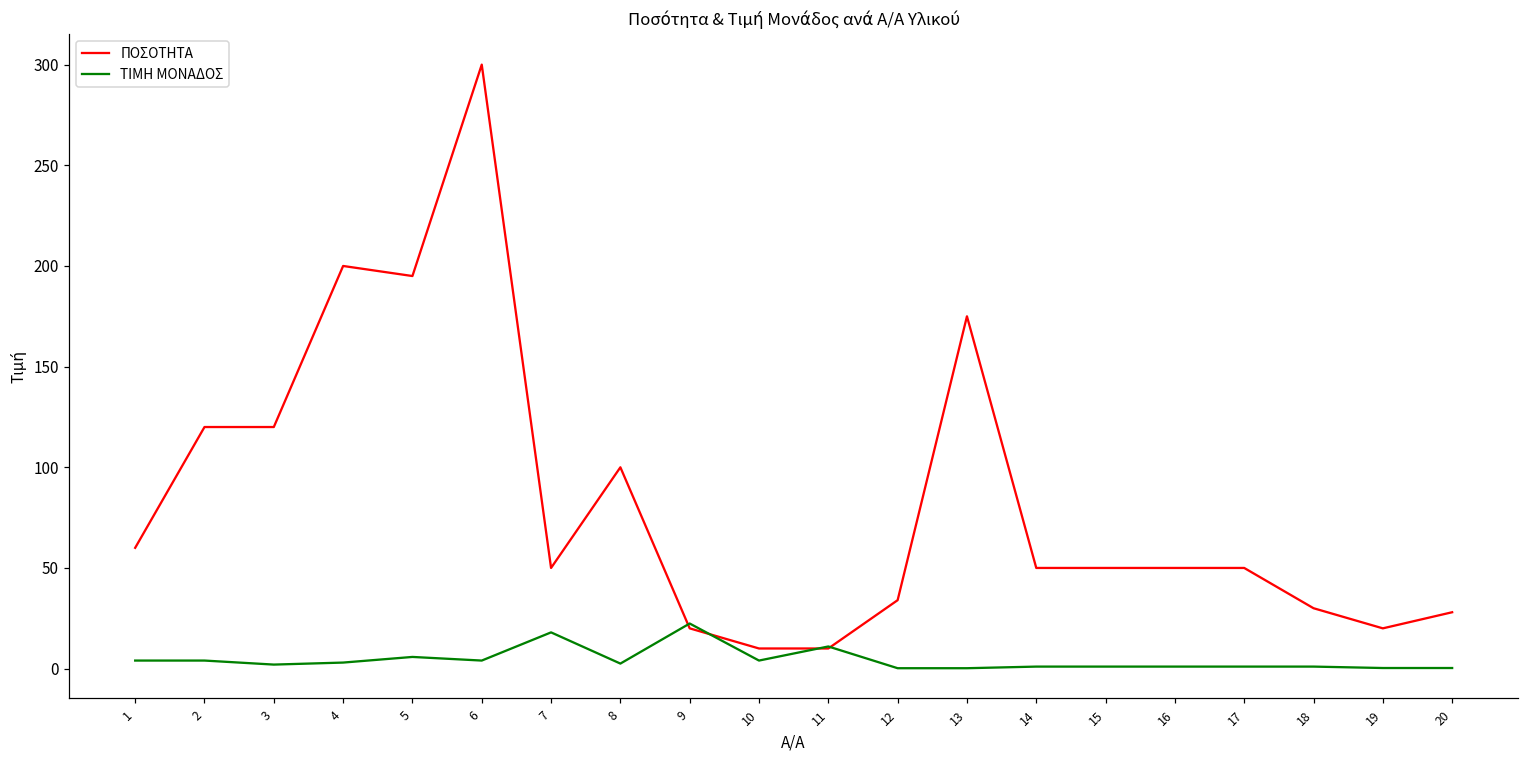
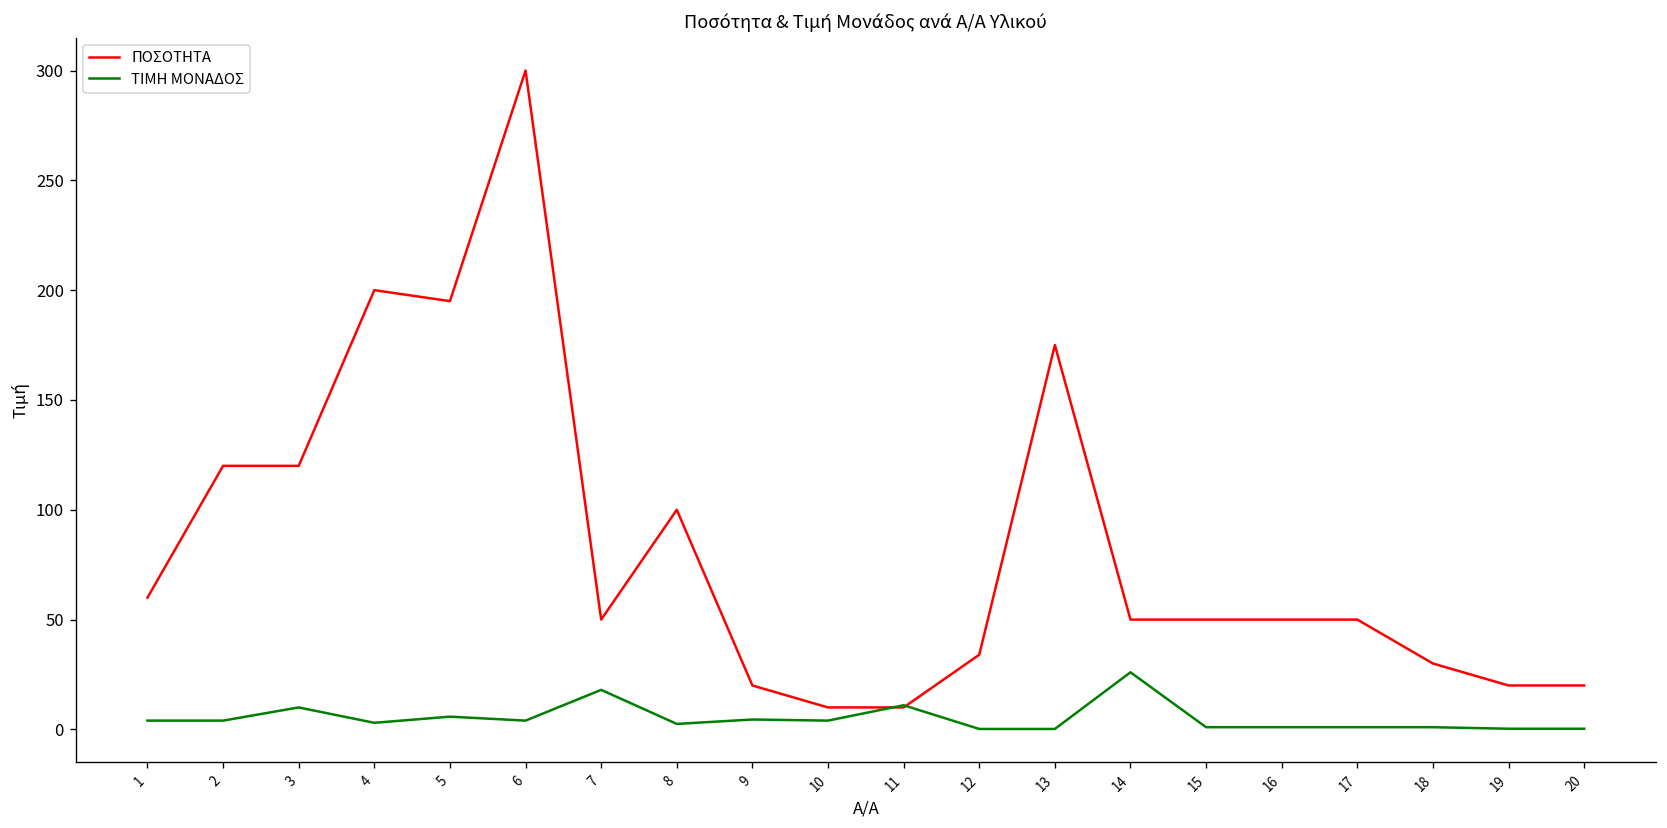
ΤΙΜΗ ΜΟΝΑΔΟΣ, 3: 2 -> 10
ΤΙΜΗ ΜΟΝΑΔΟΣ, 9: 22 -> 5
ΤΙΜΗ ΜΟΝΑΔΟΣ, 14: 1 -> 26
ΠΟΣΟΤΗΤΑ, 20: 28 -> 20
